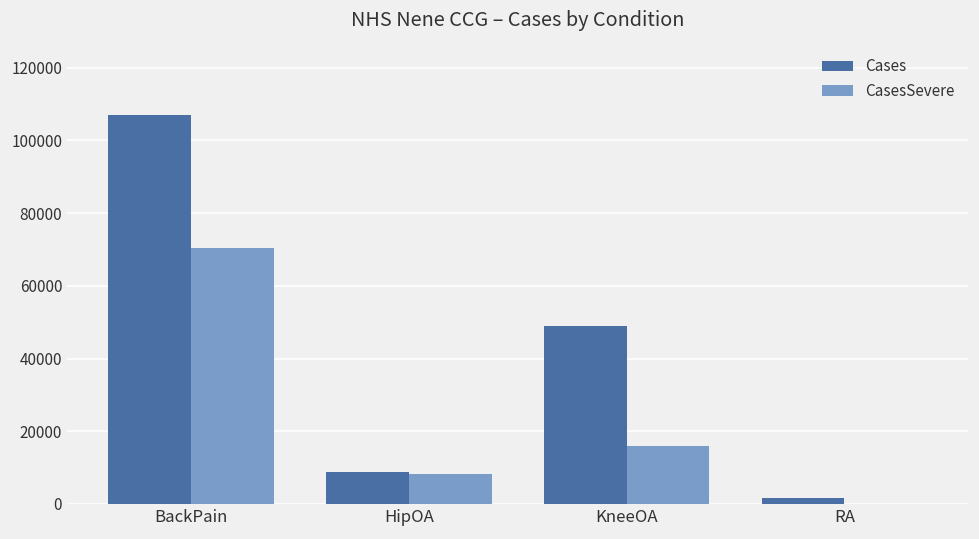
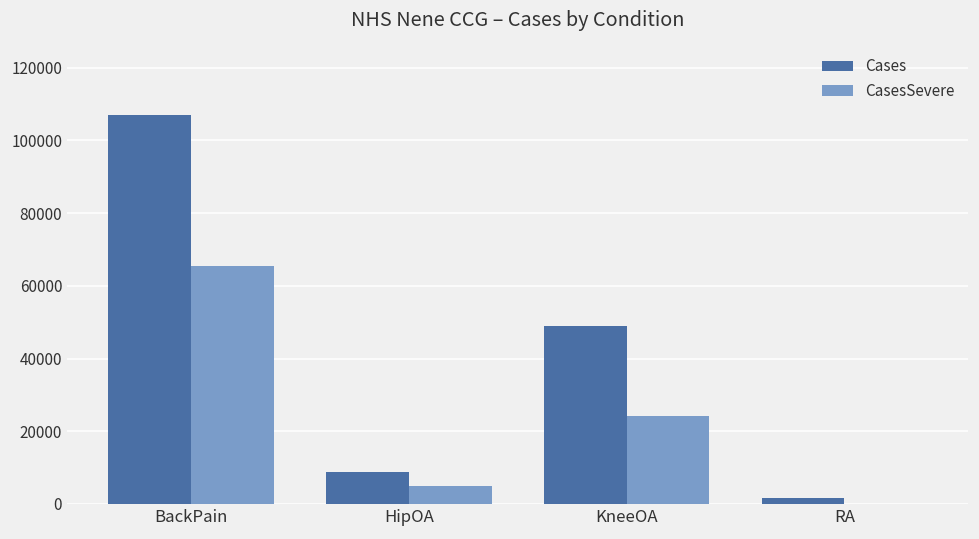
CasesSevere, BackPain: 70000 -> 65000
CasesSevere, HipOA: 8000 -> 5000
CasesSevere, KneeOA: 16000 -> 24000
